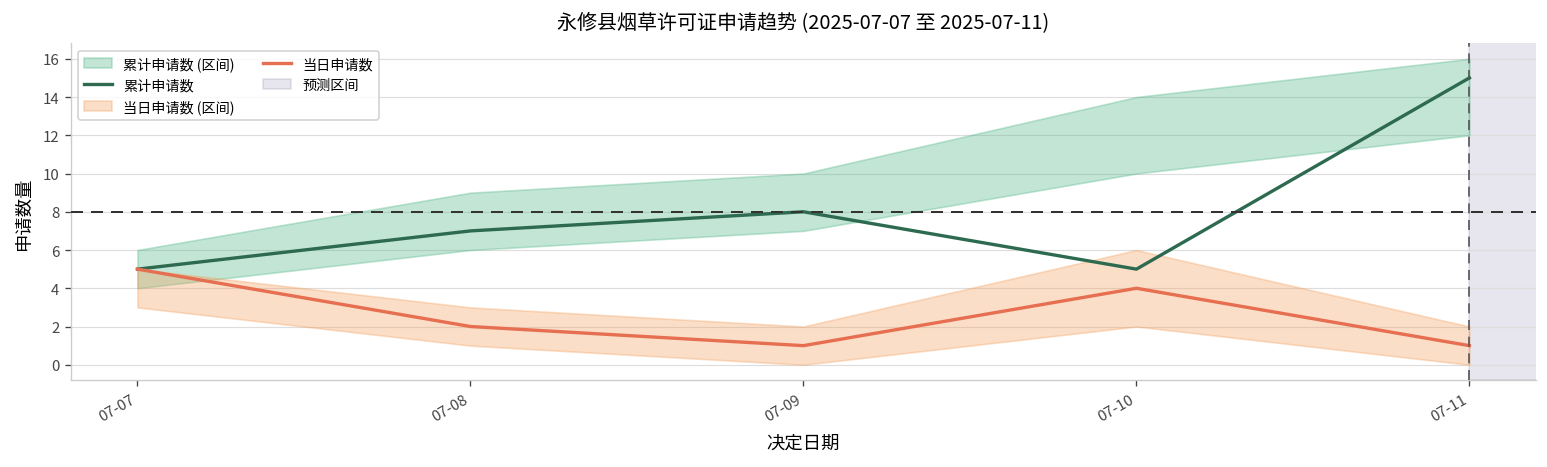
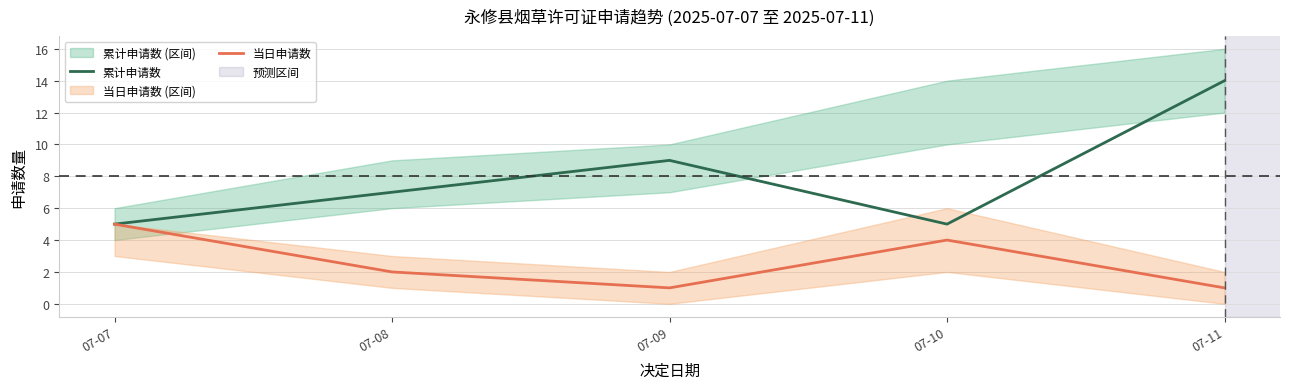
累计申请数, 07-09: 8 -> 9
累计申请数, 07-11: 15 -> 14
